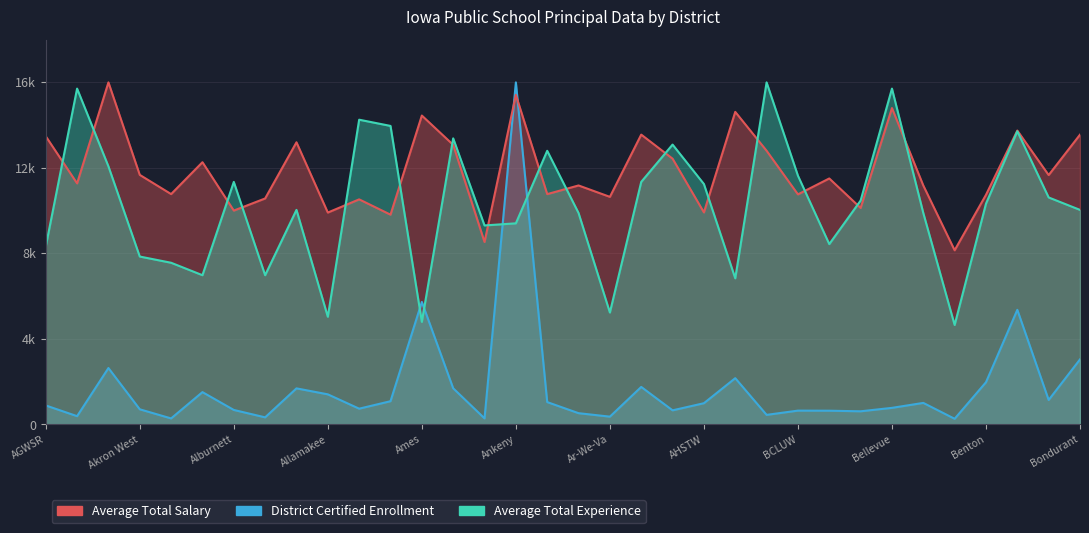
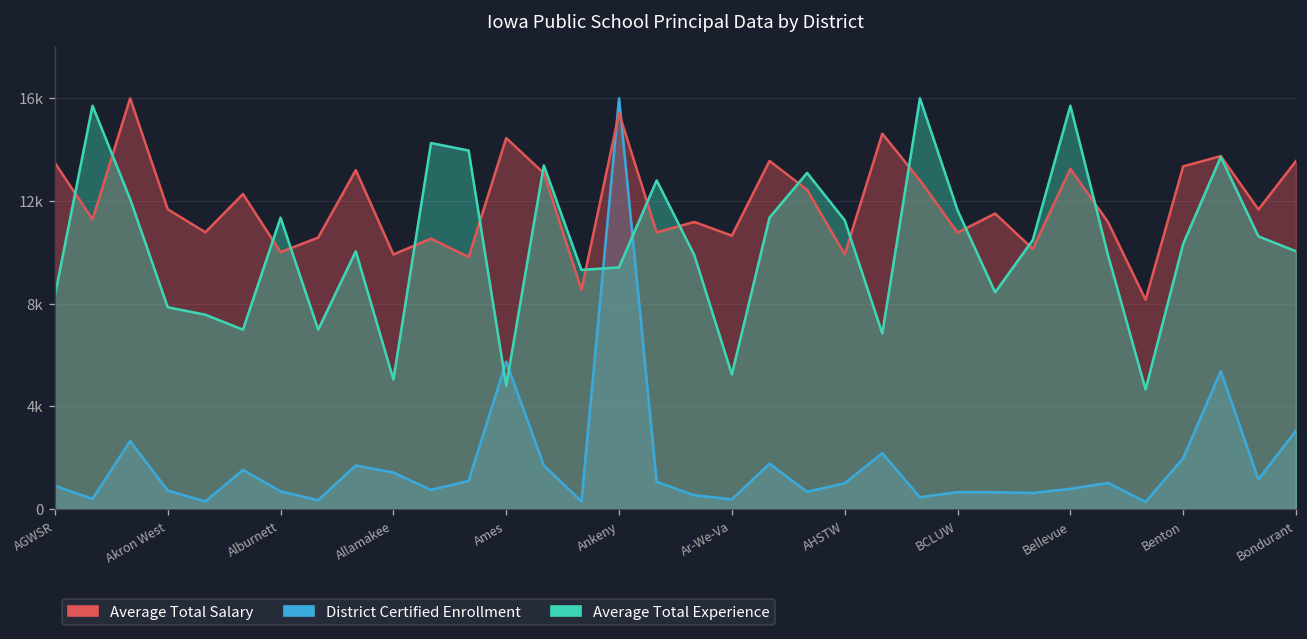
Average Total Salary, Bellevue: 14800 -> 13300
Average Total Salary, Benton: 10700 -> 13300
